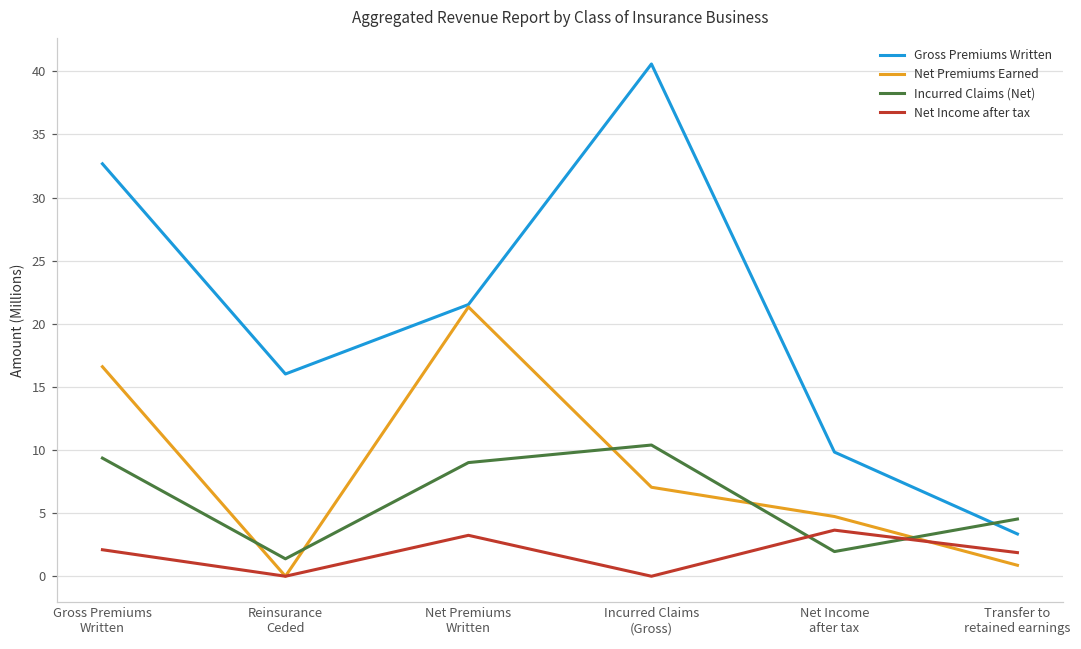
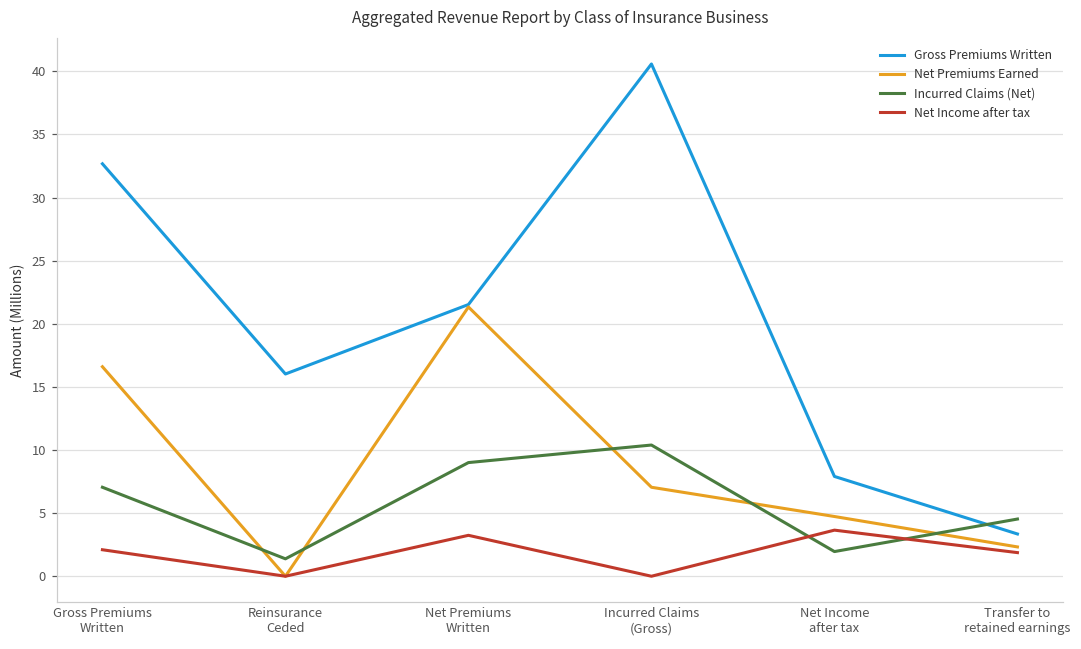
Incurred Claims (Net), Gross Premiums Written: 9.4 -> 7.0
Gross Premiums Written, Net Income after tax: 9.8 -> 7.9
Net Premiums Earned, Transfer to retained earnings: 0.9 -> 2.3
